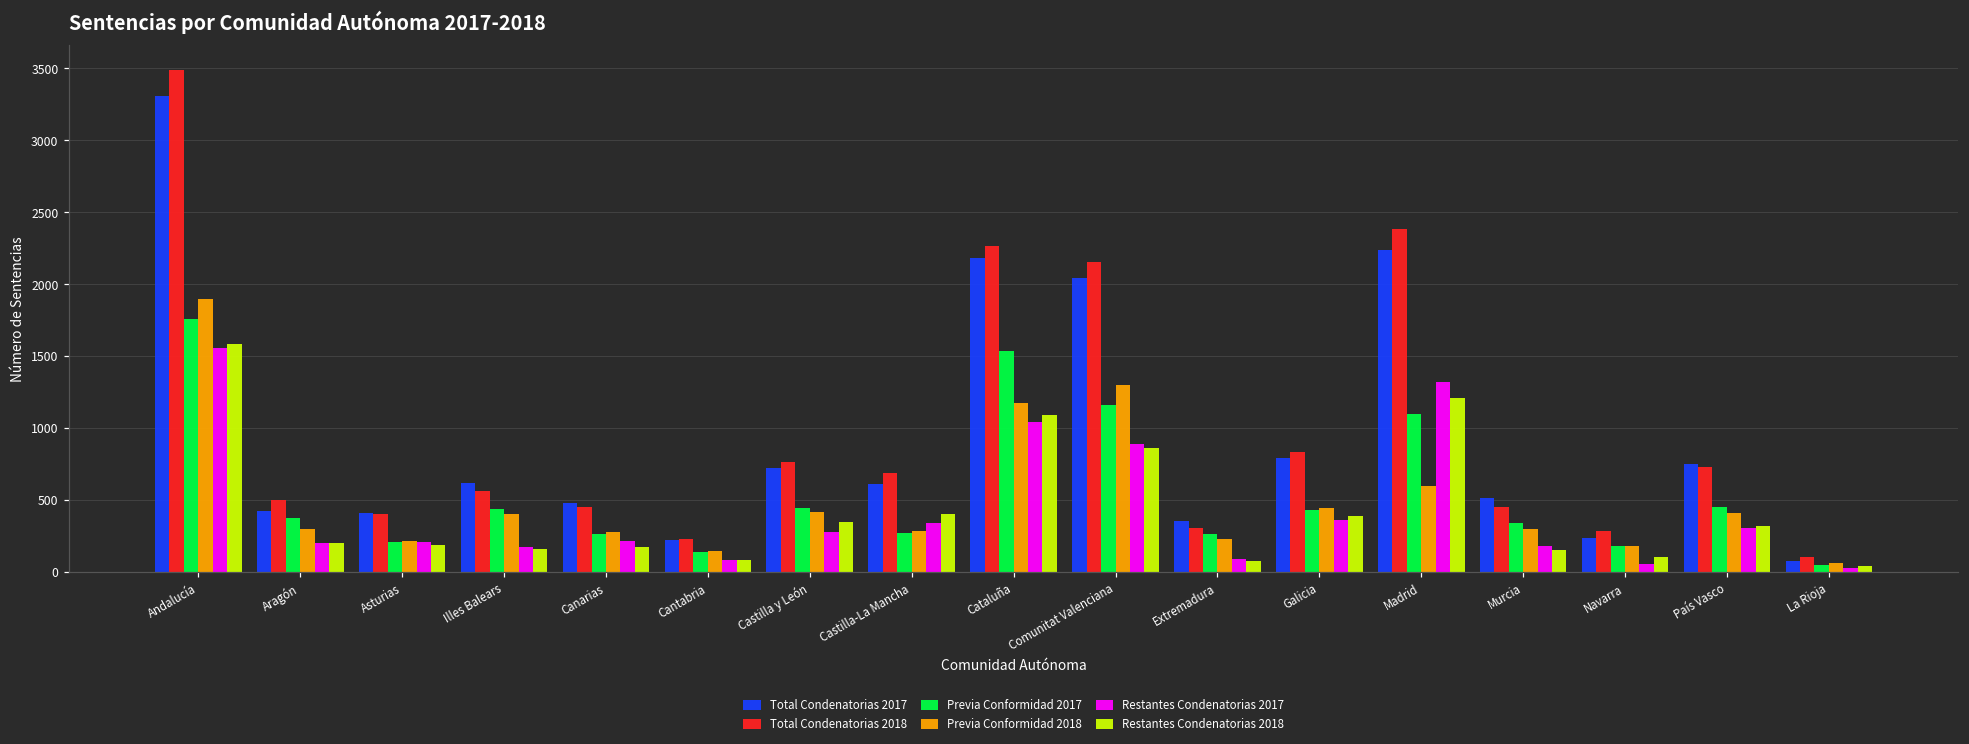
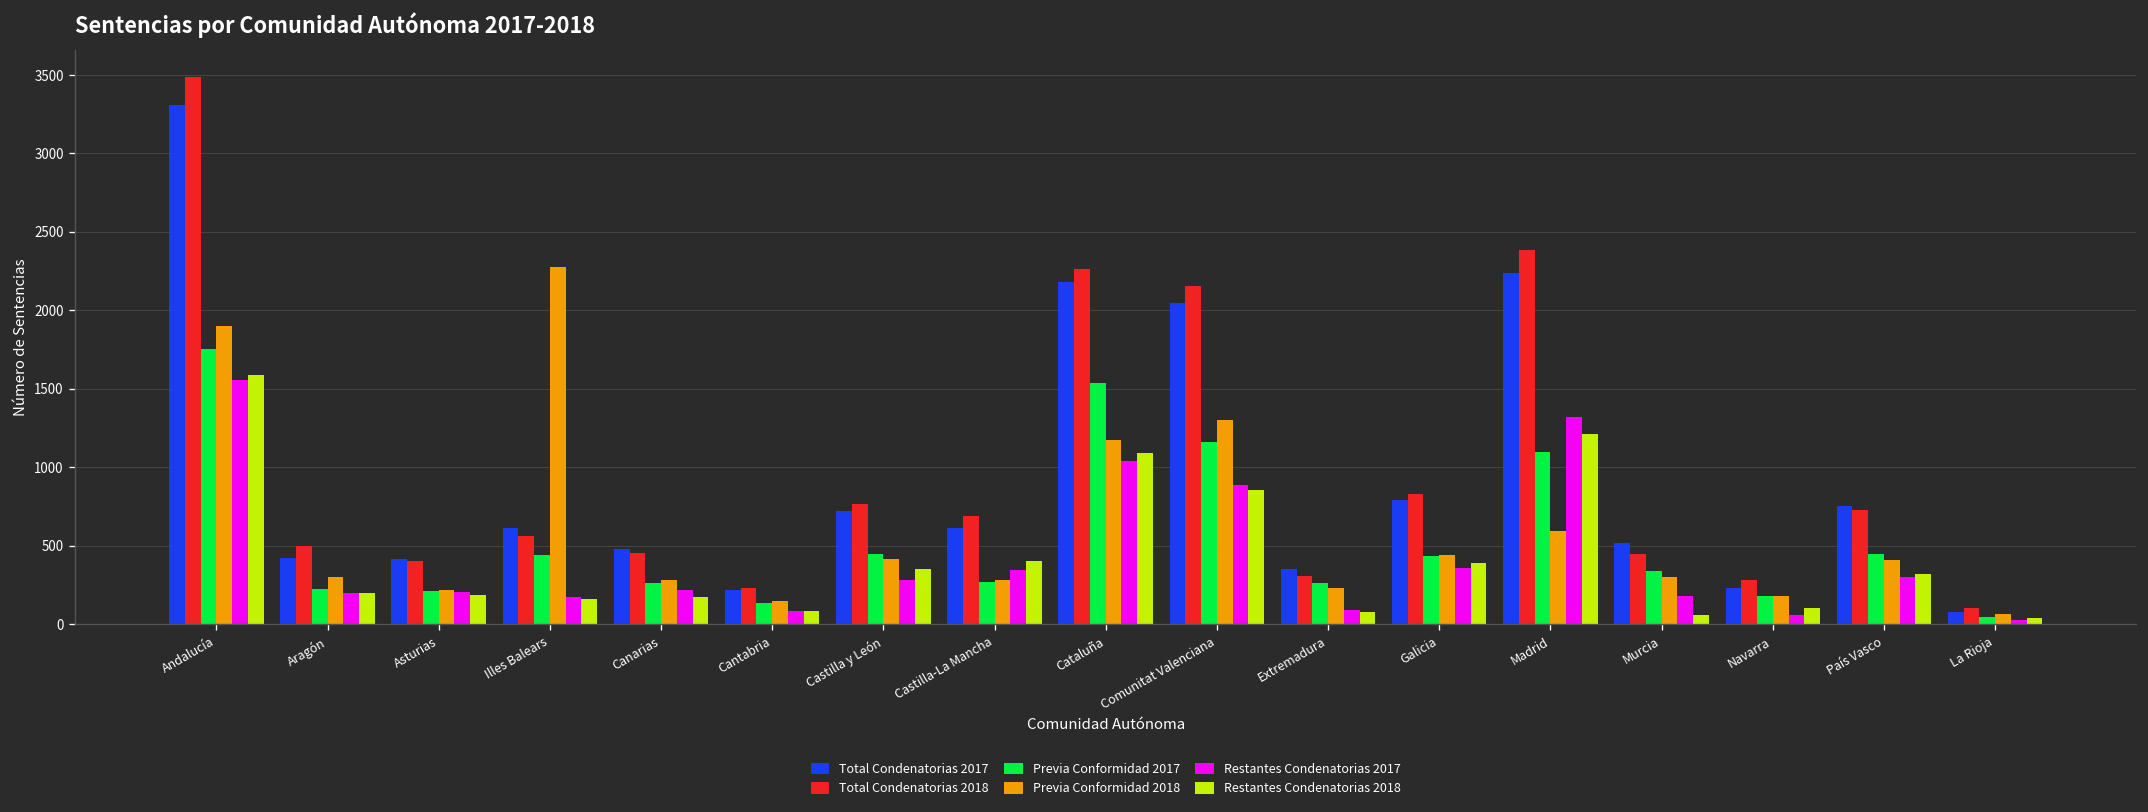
Previa Conformidad 2017, Aragón: 370 -> 220
Previa Conformidad 2018, Illes Balears: 400 -> 2280
Restantes Condenatorias 2018, Murcia: 150 -> 60
